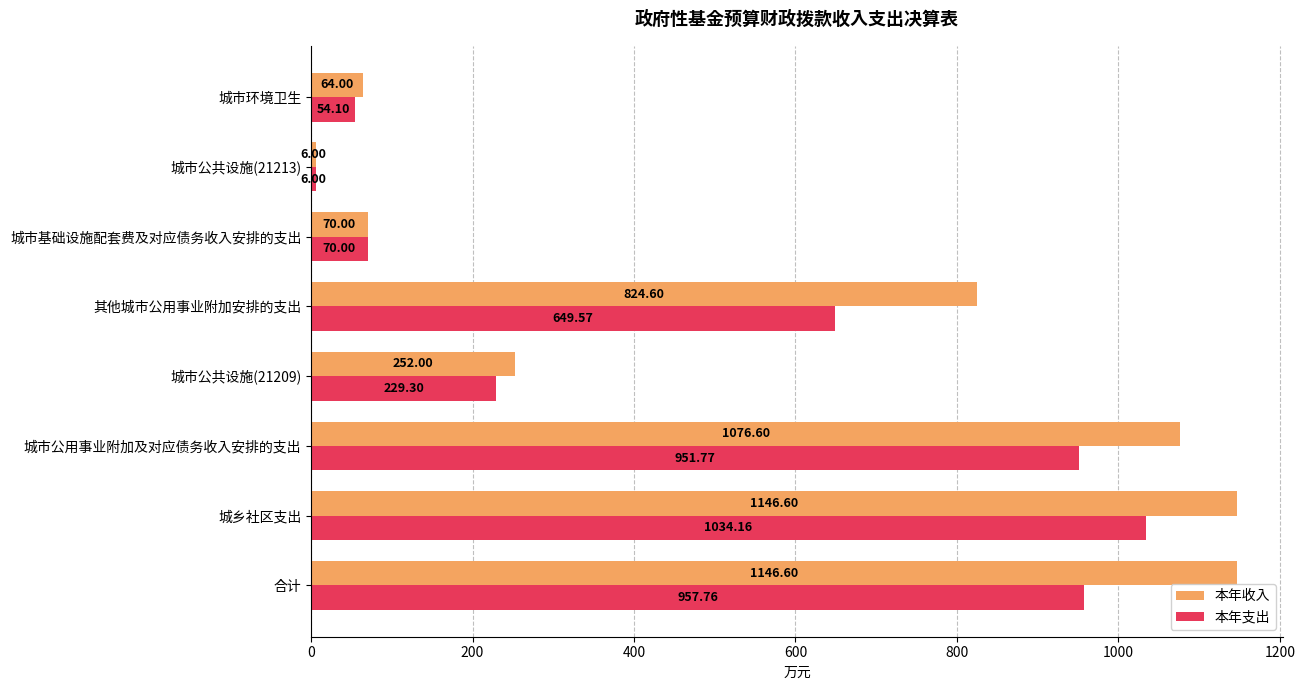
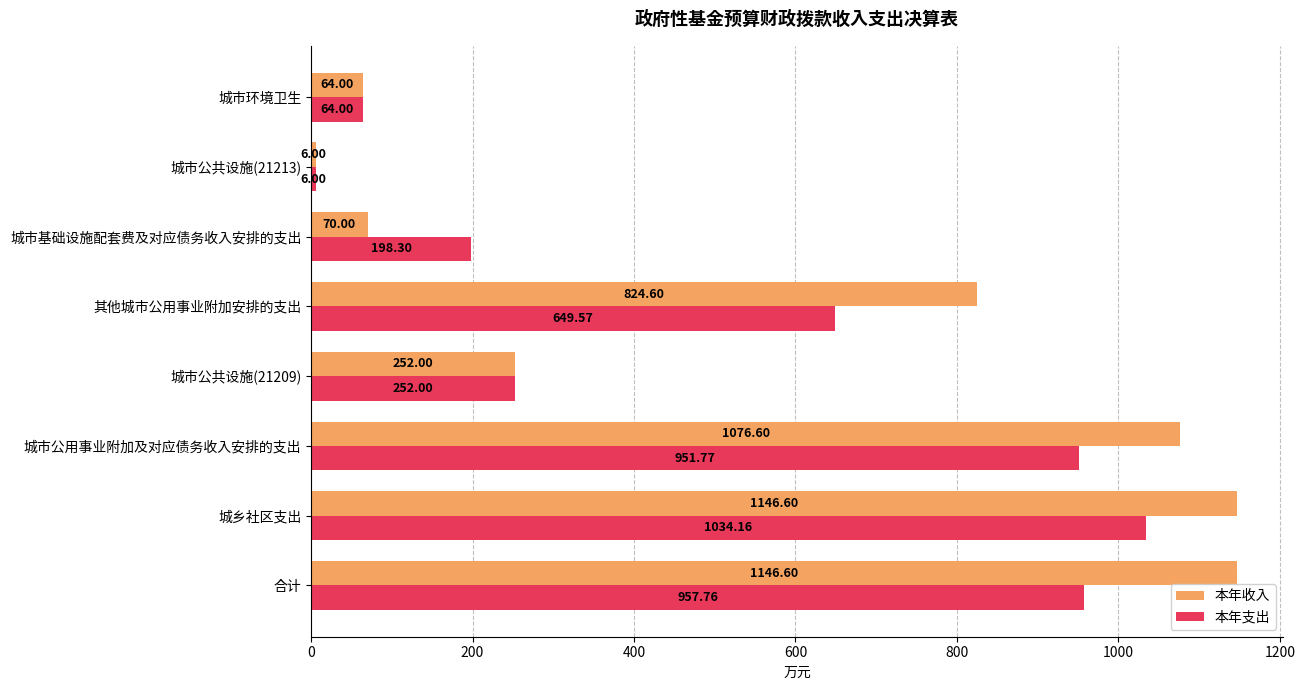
本年支出, 城市环境卫生: 54.10 -> 64.00
本年支出, 城市基础设施配套费及对应债务收入安排的支出: 70.00 -> 198.30
本年支出, 城市公共设施(21209): 229.30 -> 252.00
